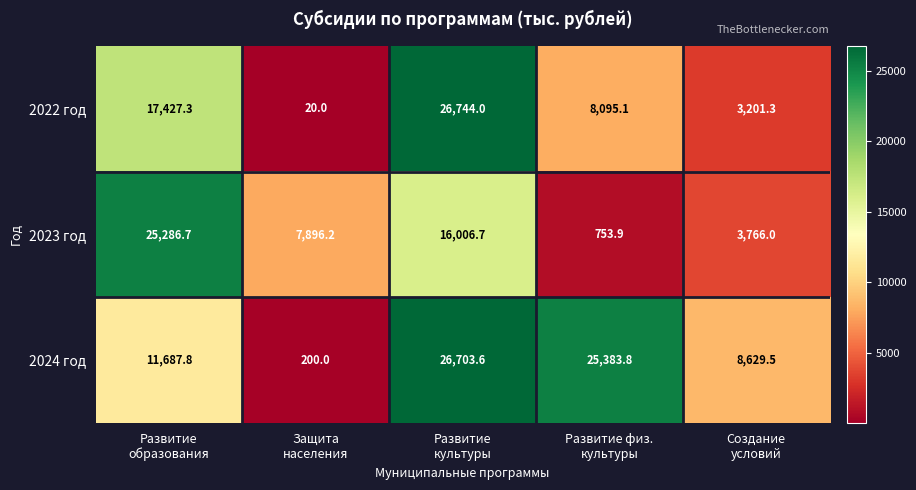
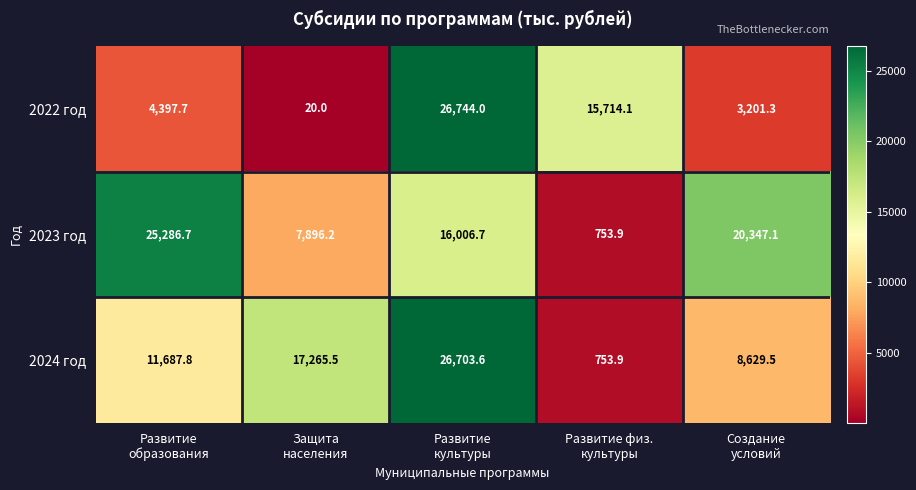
2022 год, Развитие образования: 17,427.3 -> 4,397.7
2022 год, Развитие физ. культуры: 8,095.1 -> 15,714.1
2023 год, Создание условий: 3,766.0 -> 20,347.1
2024 год, Защита населения: 200.0 -> 17,265.5
2024 год, Развитие физ. культуры: 25,383.8 -> 753.9
